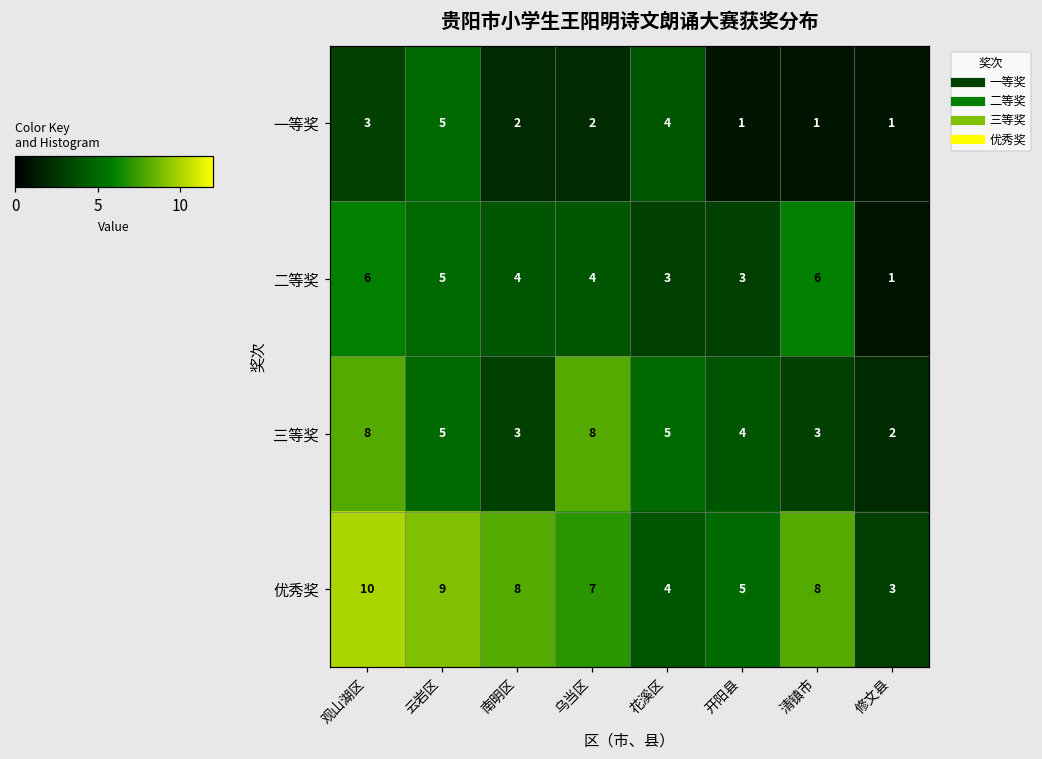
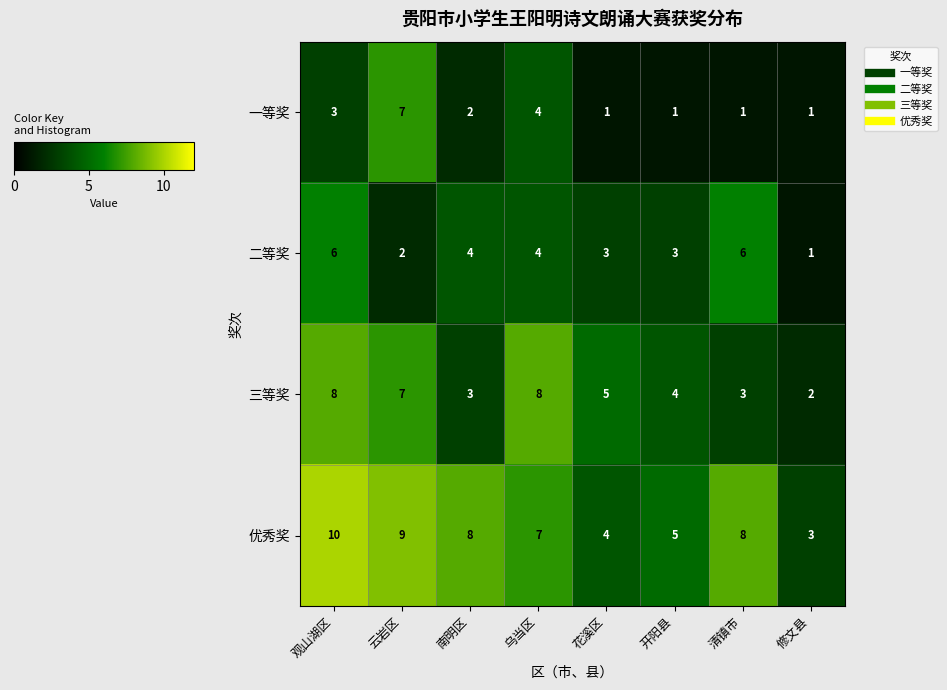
一等奖, 云岩区: 5 -> 7
一等奖, 乌当区: 2 -> 4
一等奖, 花溪区: 4 -> 1
二等奖, 云岩区: 5 -> 2
三等奖, 云岩区: 5 -> 7
